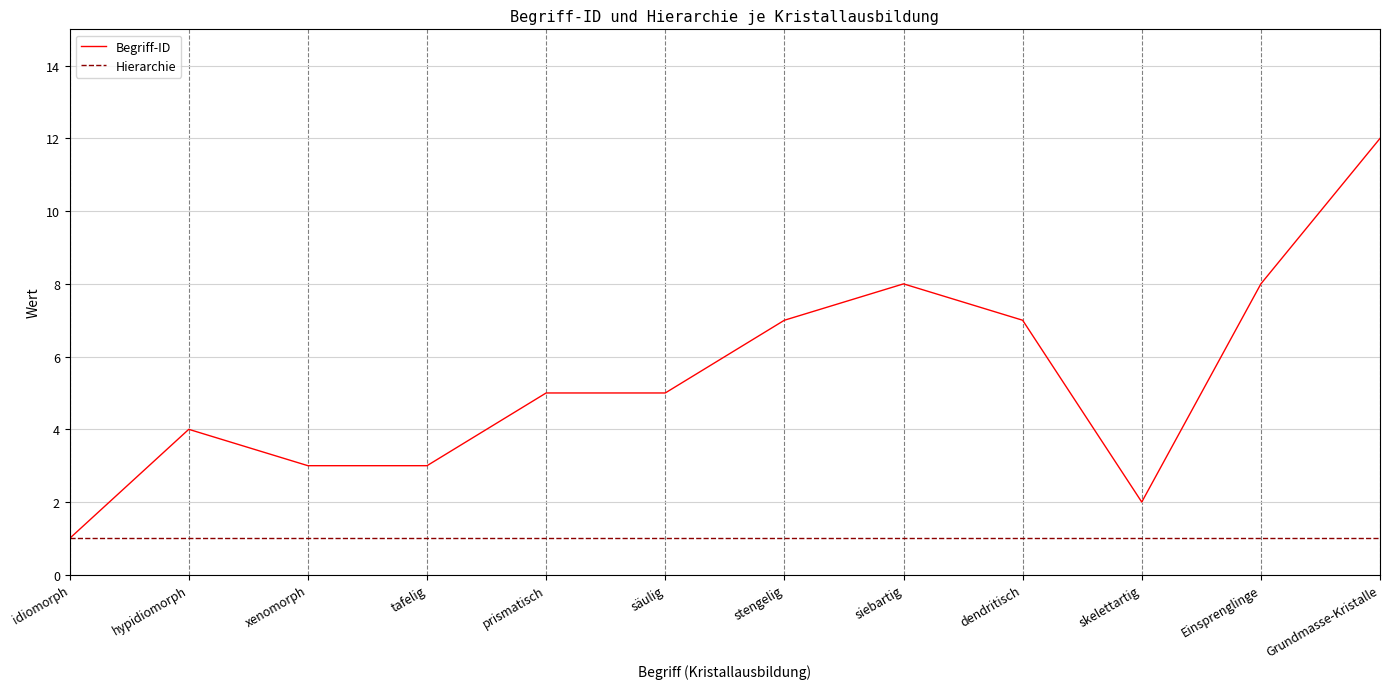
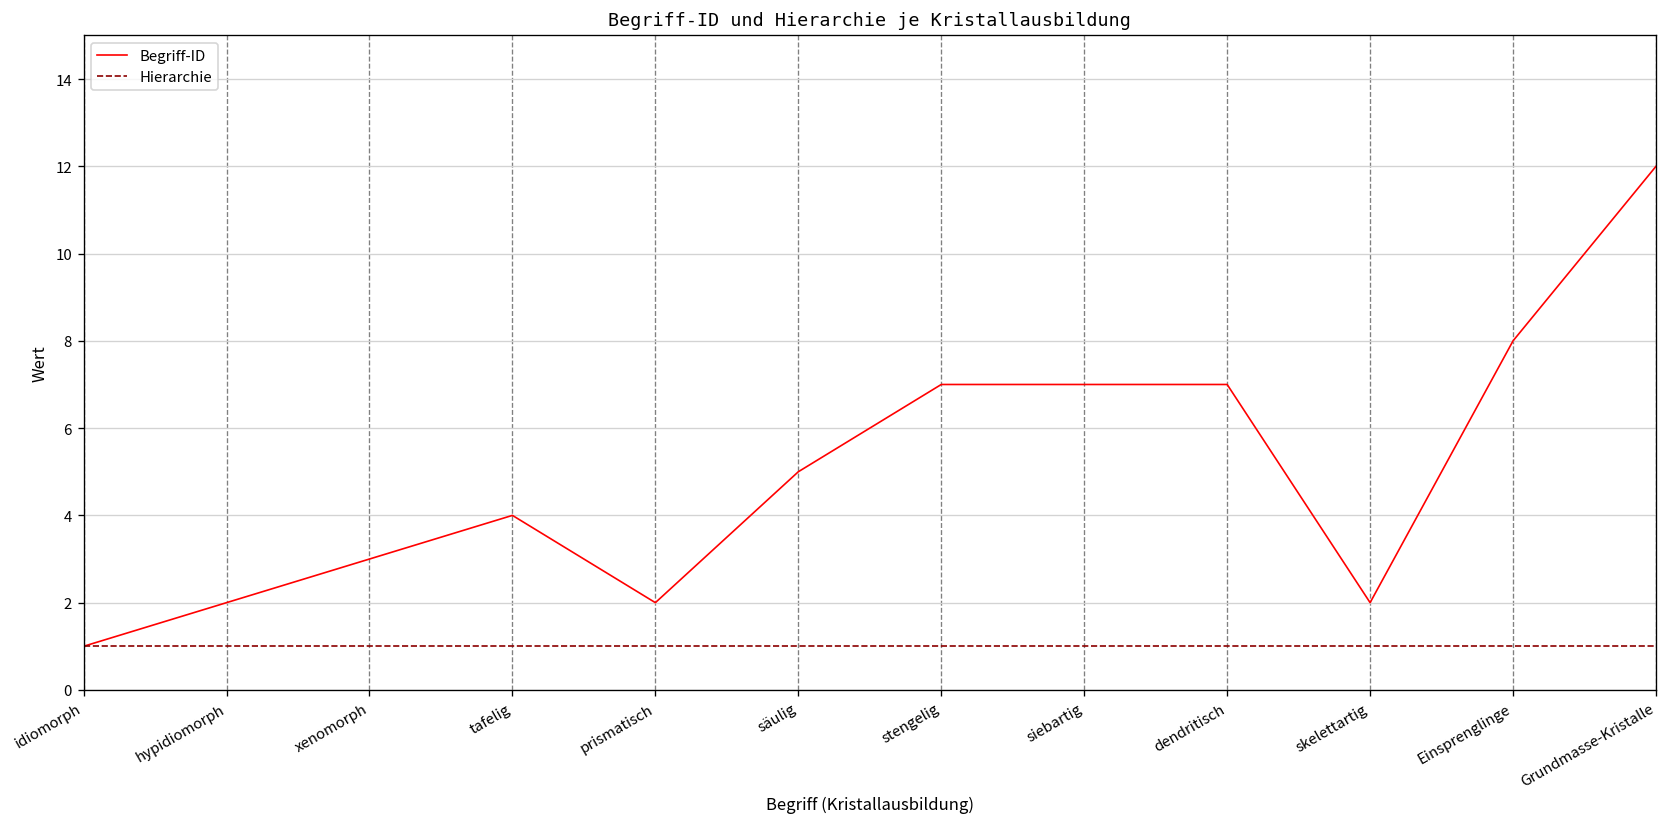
Begriff-ID, hypidiomorph: 4 -> 2
Begriff-ID, tafelig: 3 -> 4
Begriff-ID, prismatisch: 5 -> 2
Begriff-ID, siebartig: 8 -> 7
